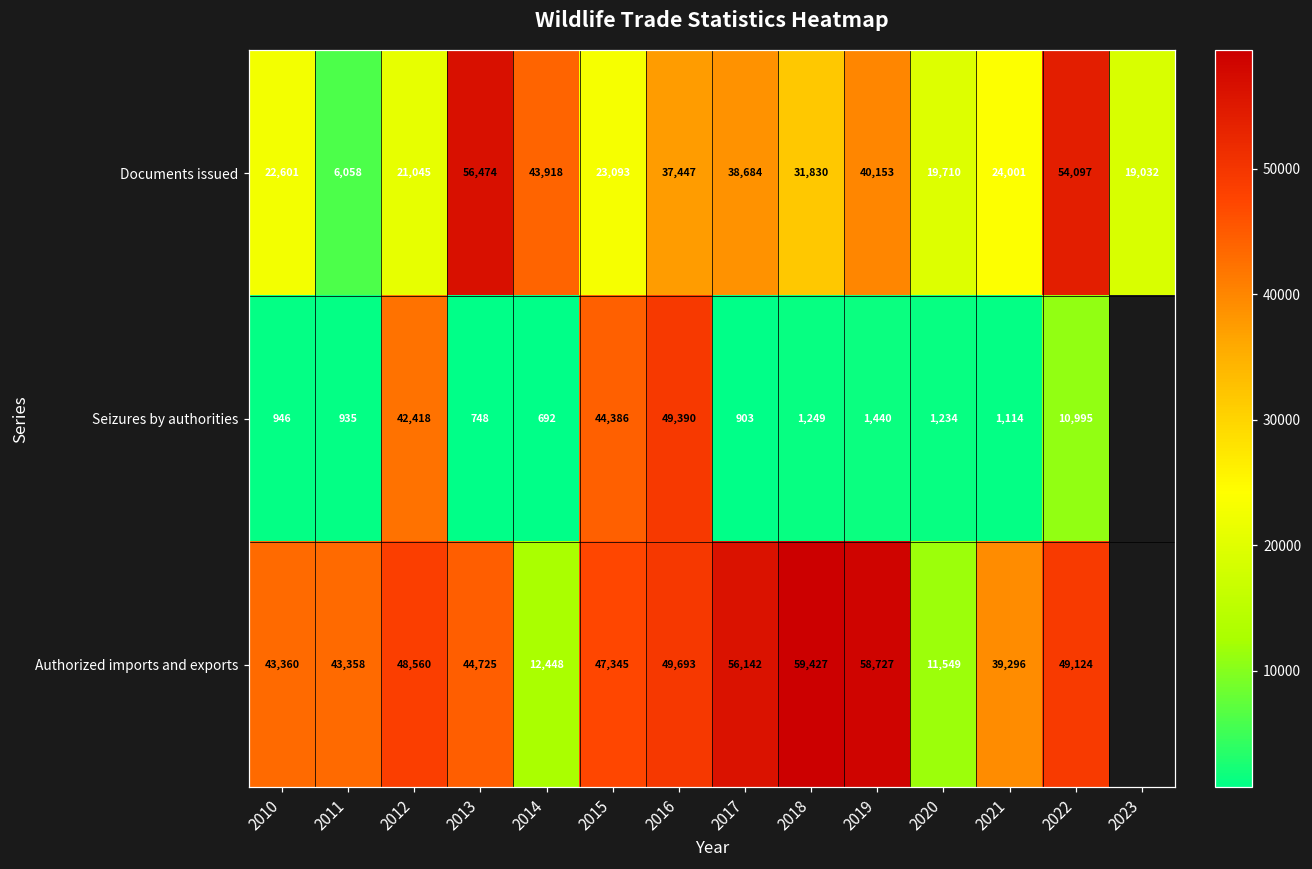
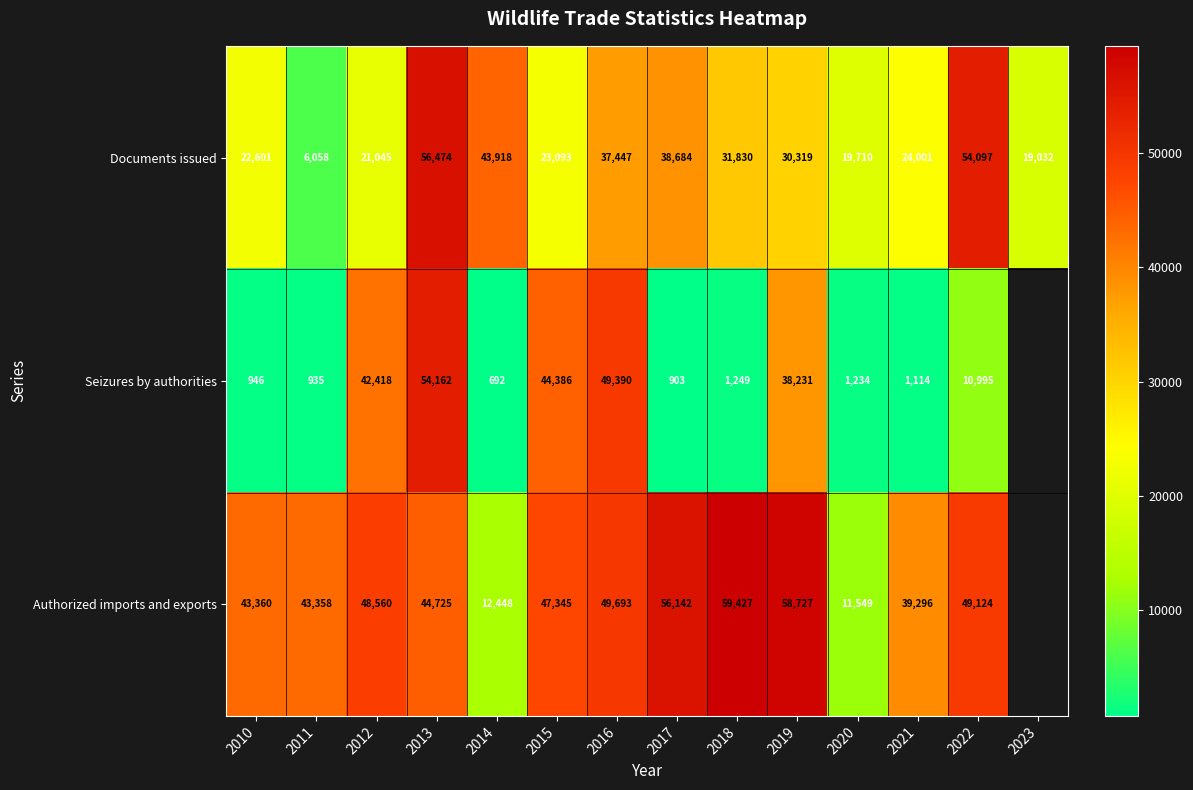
Documents issued, 2019: 40,153 -> 30,319
Seizures by authorities, 2013: 748 -> 54,162
Seizures by authorities, 2019: 1,440 -> 38,231
